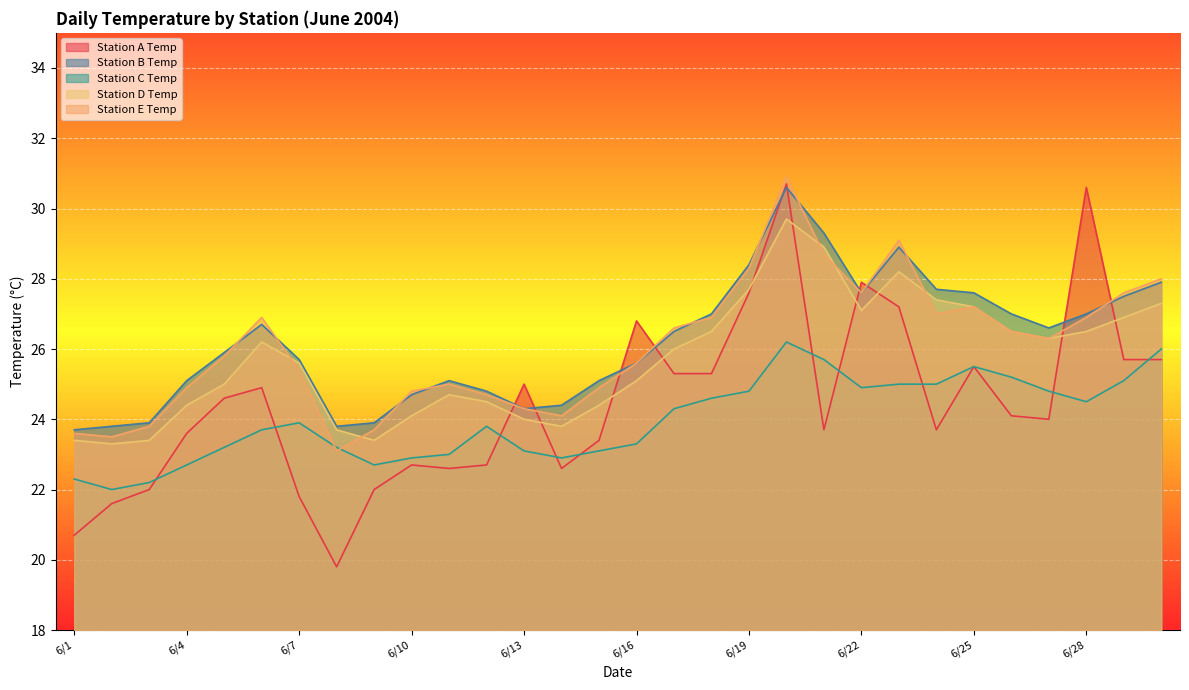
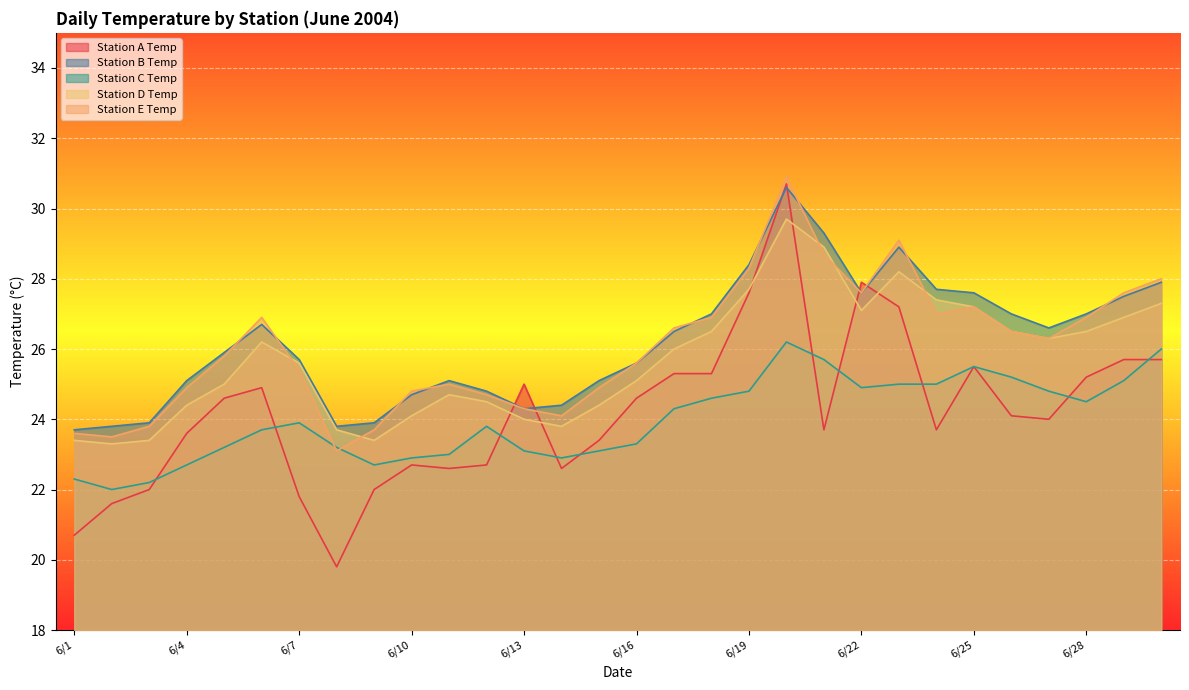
Station A Temp, 6/16: 26.8 -> 24.6
Station A Temp, 6/28: 30.6 -> 25.2
